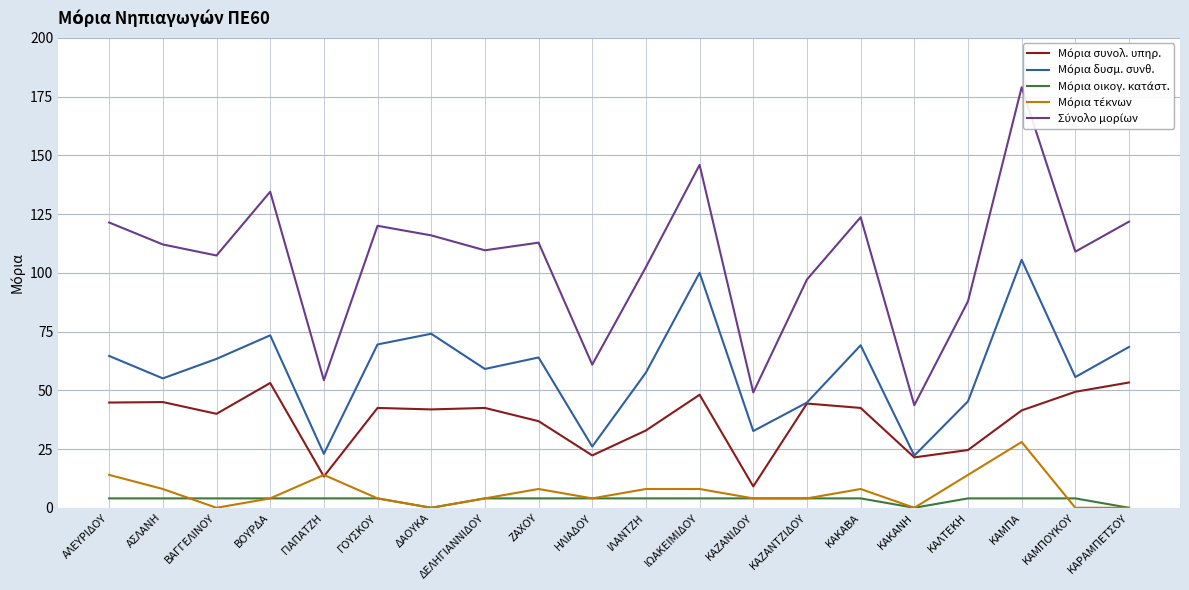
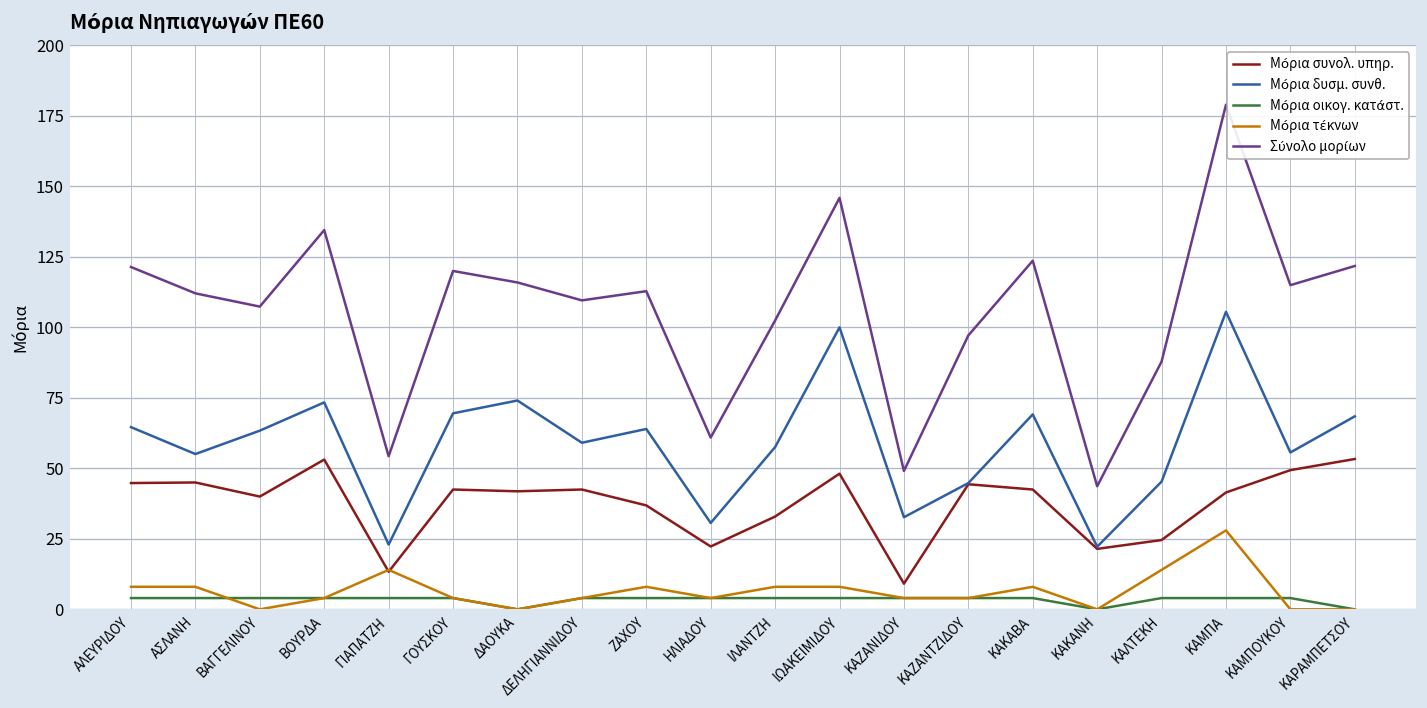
Μόρια τέκνων, ΑΛΕΥΡΙΔΟΥ: 14 -> 8
Μόρια δυσμ. συνθ., ΗΛΙΑΔΟΥ: 26 -> 31
Σύνολο μορίων, ΚΑΜΠΟΥΚΟΥ: 109 -> 115
